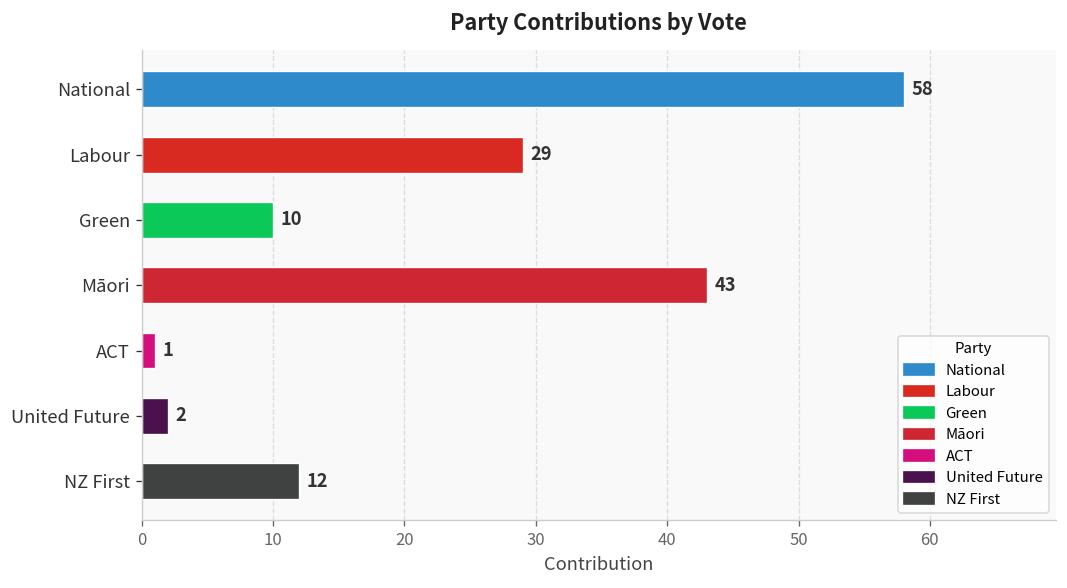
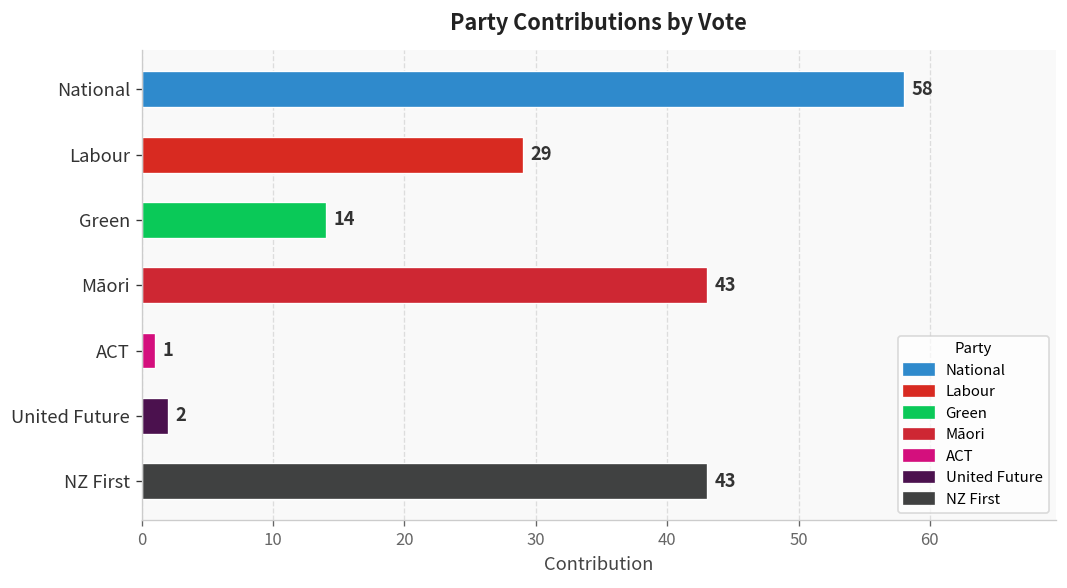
Green: 10 -> 14
NZ First: 12 -> 43
